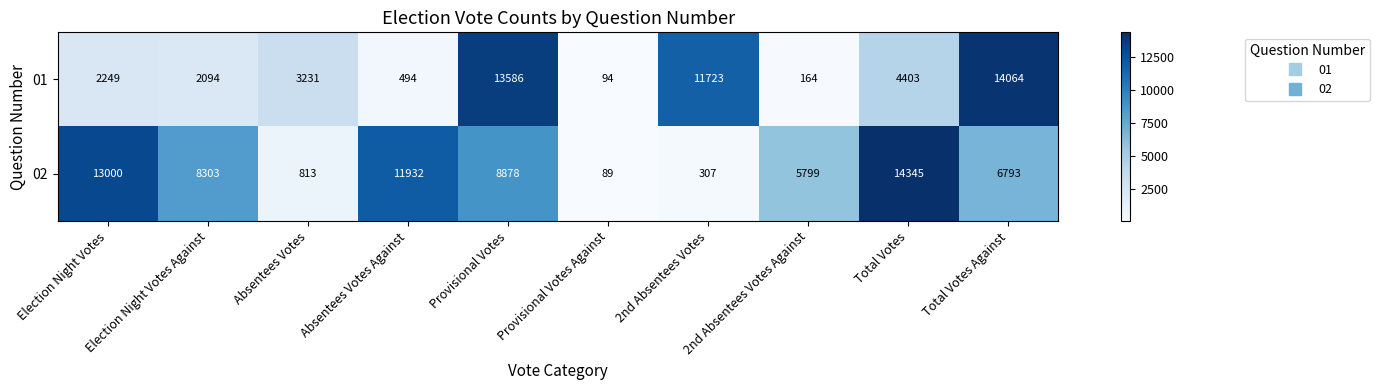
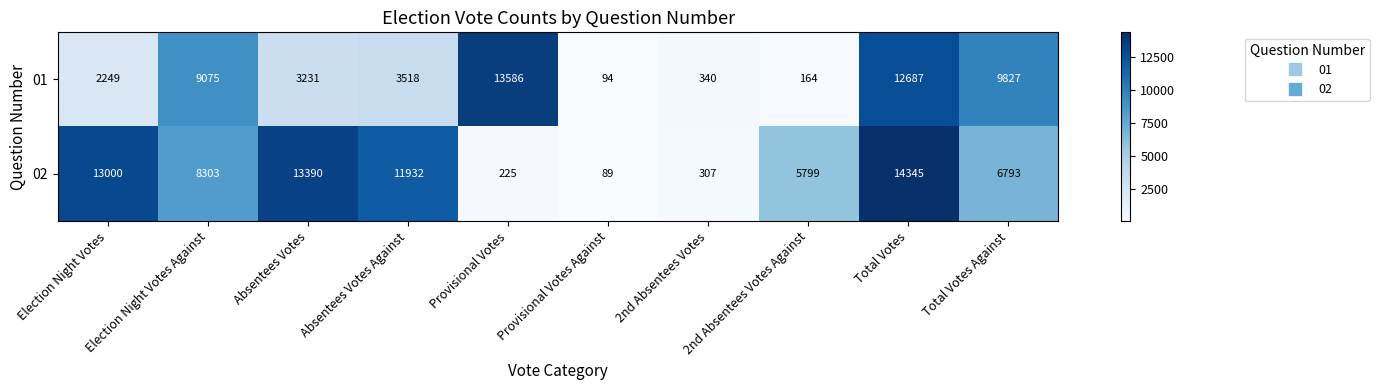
01, Election Night Votes Against: 2094 -> 9075
01, Absentees Votes Against: 494 -> 3518
01, 2nd Absentees Votes: 11723 -> 340
01, Total Votes: 4403 -> 12687
01, Total Votes Against: 14064 -> 9827
02, Absentees Votes: 813 -> 13390
02, Provisional Votes: 8878 -> 225
